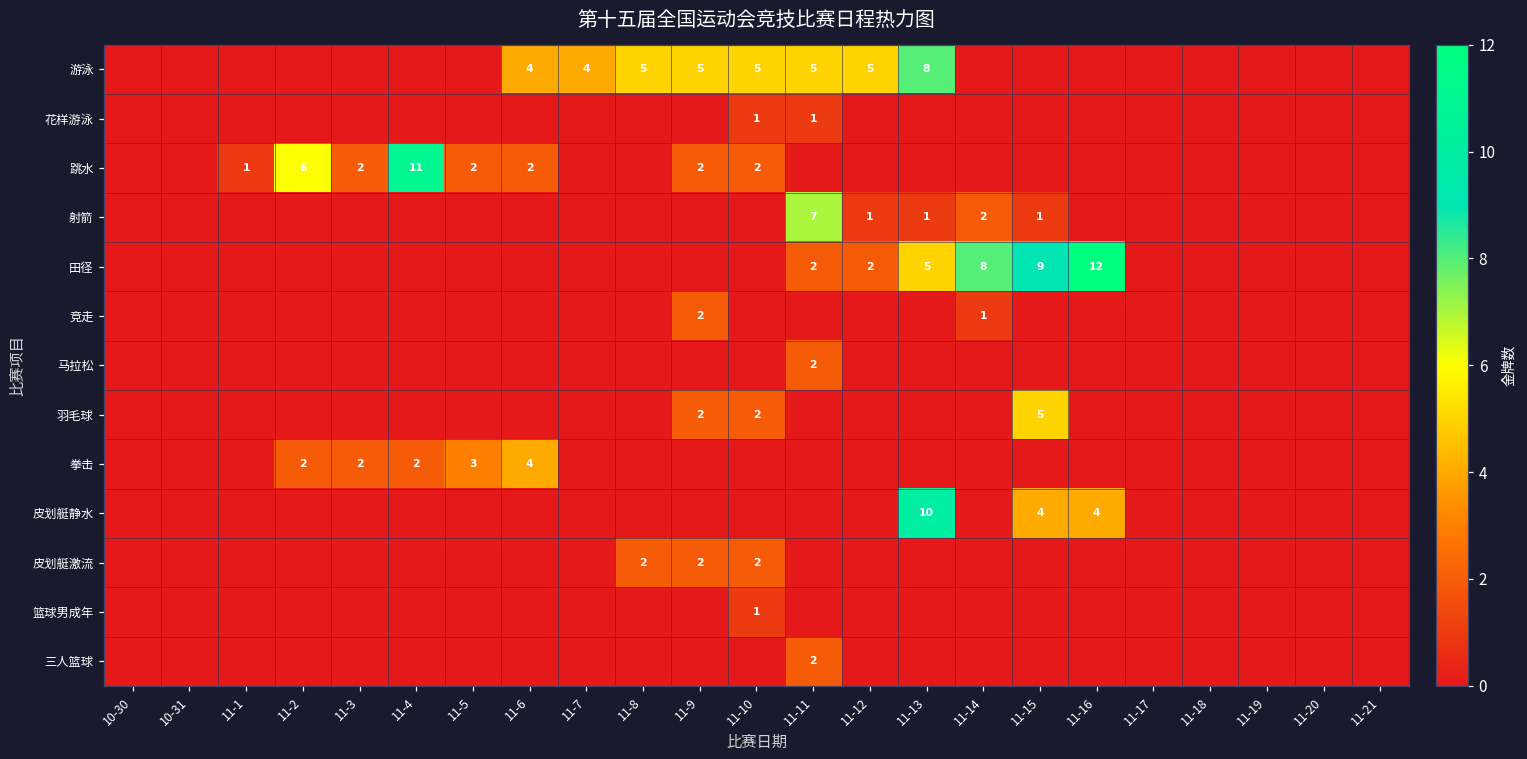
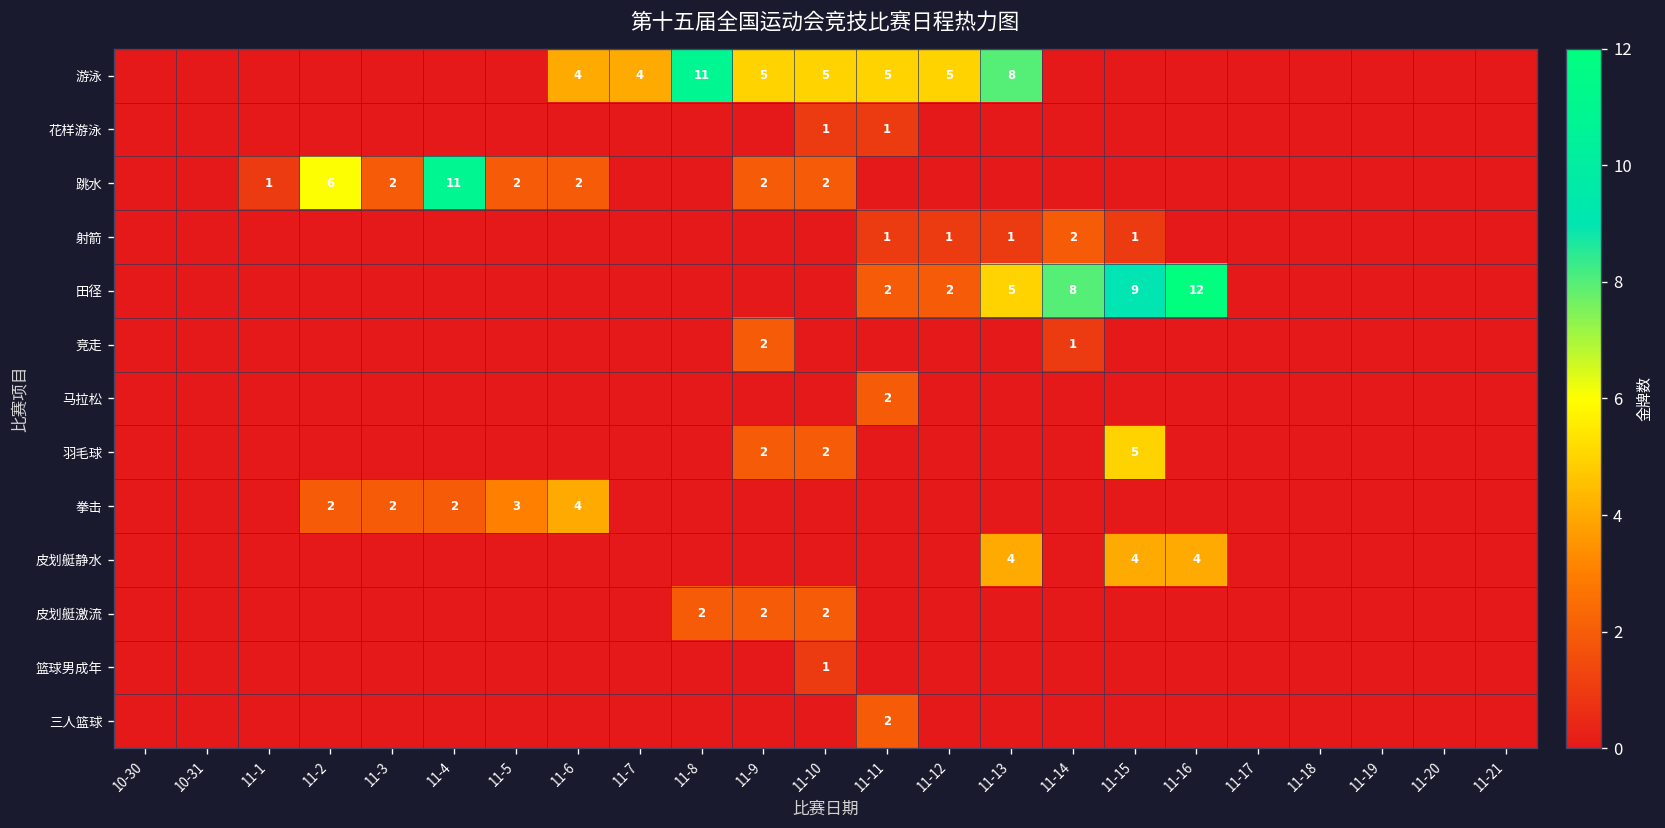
游泳, 11-8: 5 -> 11
射箭, 11-11: 7 -> 1
皮划艇静水, 11-13: 10 -> 4
